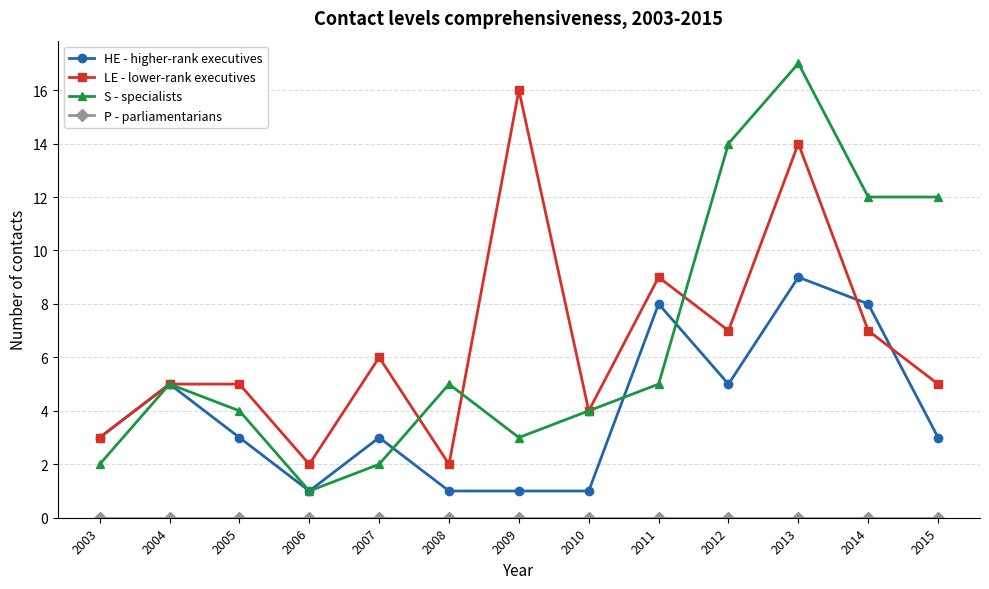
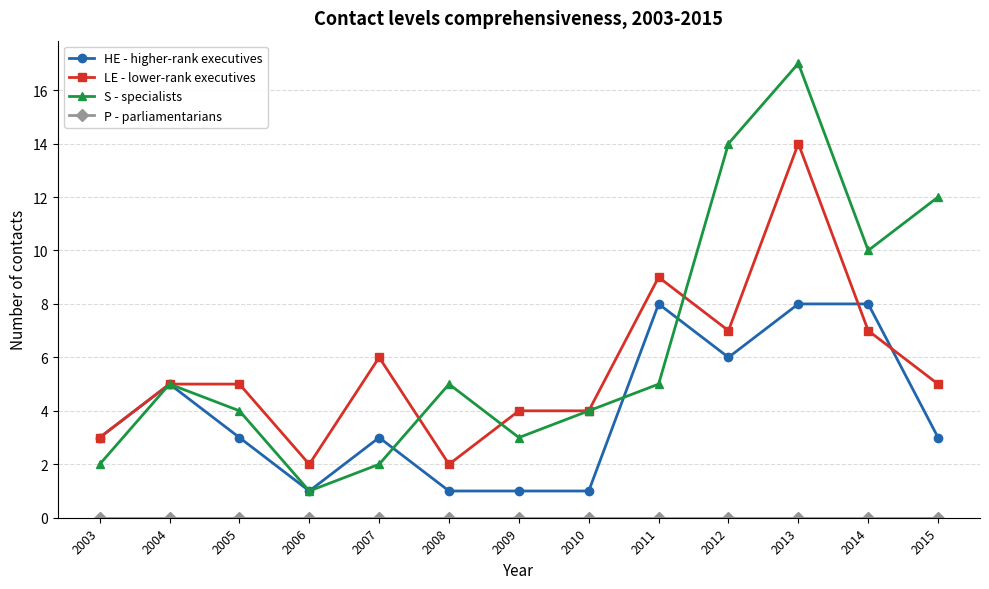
LE - lower-rank executives, 2009: 16 -> 4
HE - higher-rank executives, 2012: 5 -> 6
HE - higher-rank executives, 2013: 9 -> 8
S - specialists, 2014: 12 -> 10
